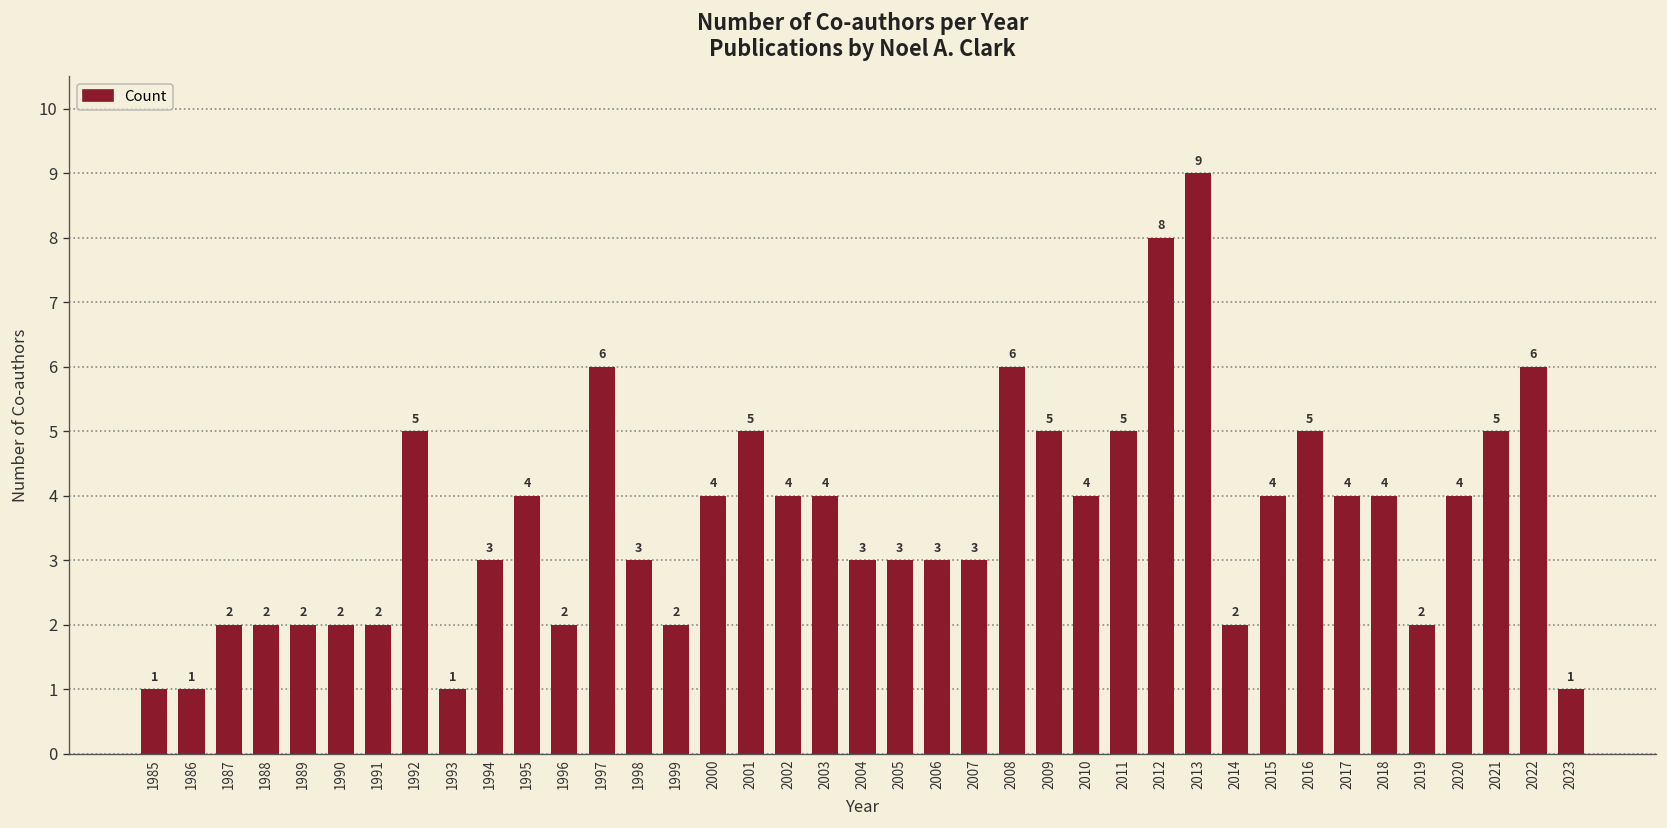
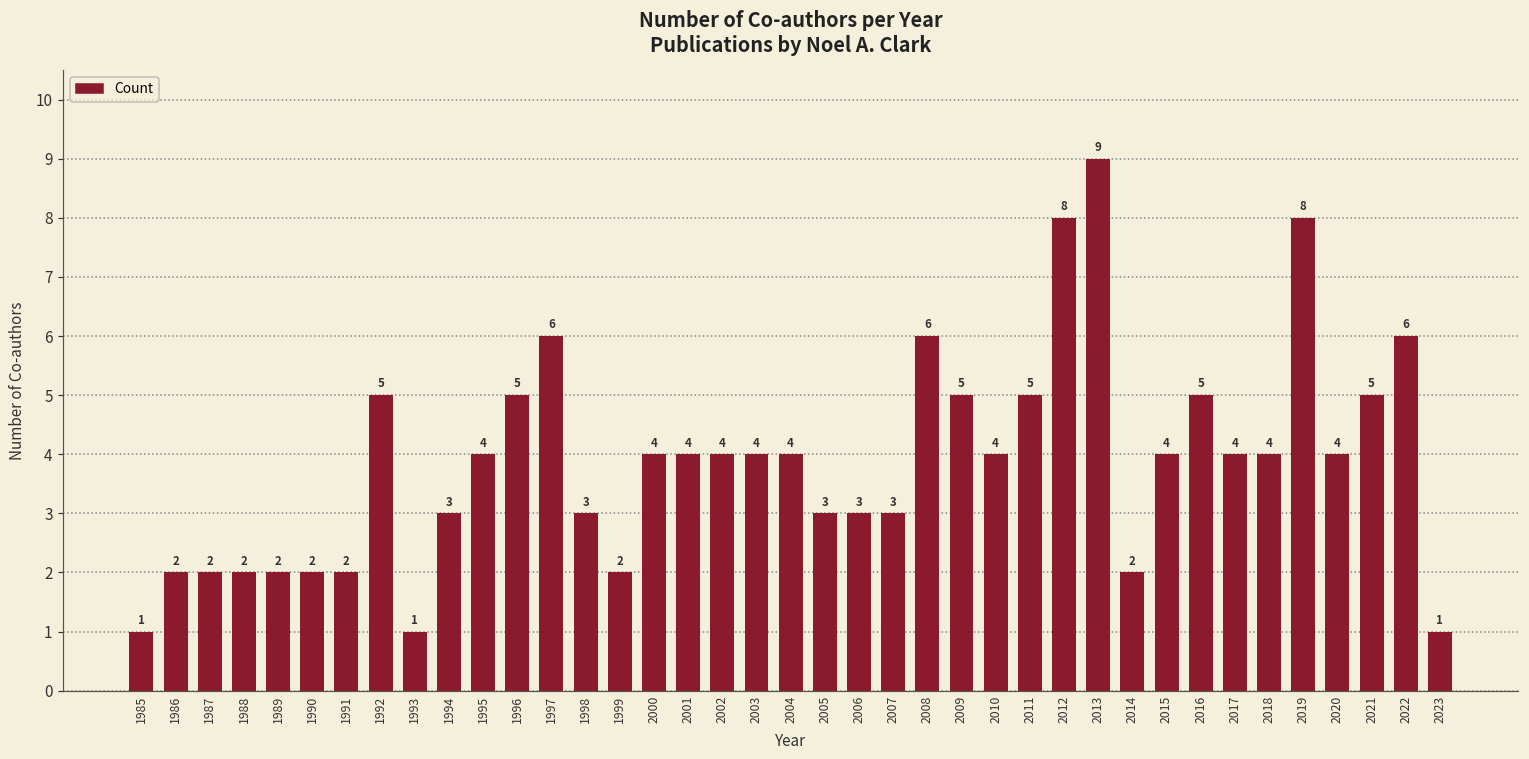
1986: 1 -> 2
1996: 2 -> 5
2001: 5 -> 4
2004: 3 -> 4
2019: 2 -> 8
